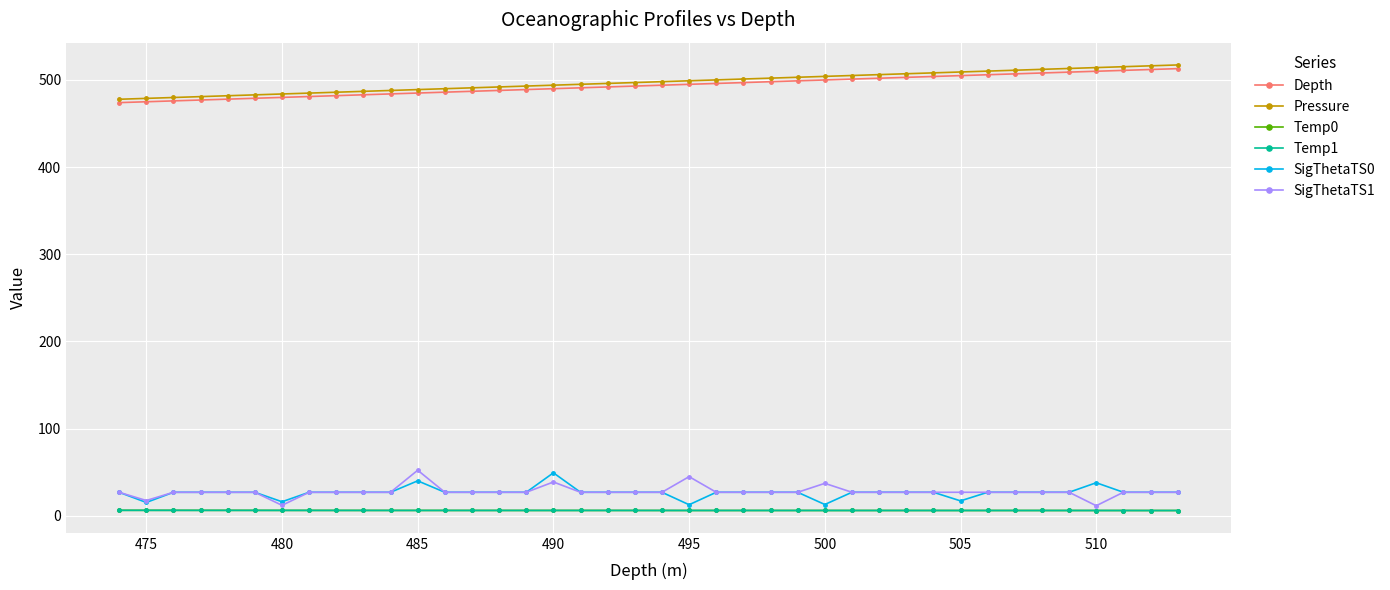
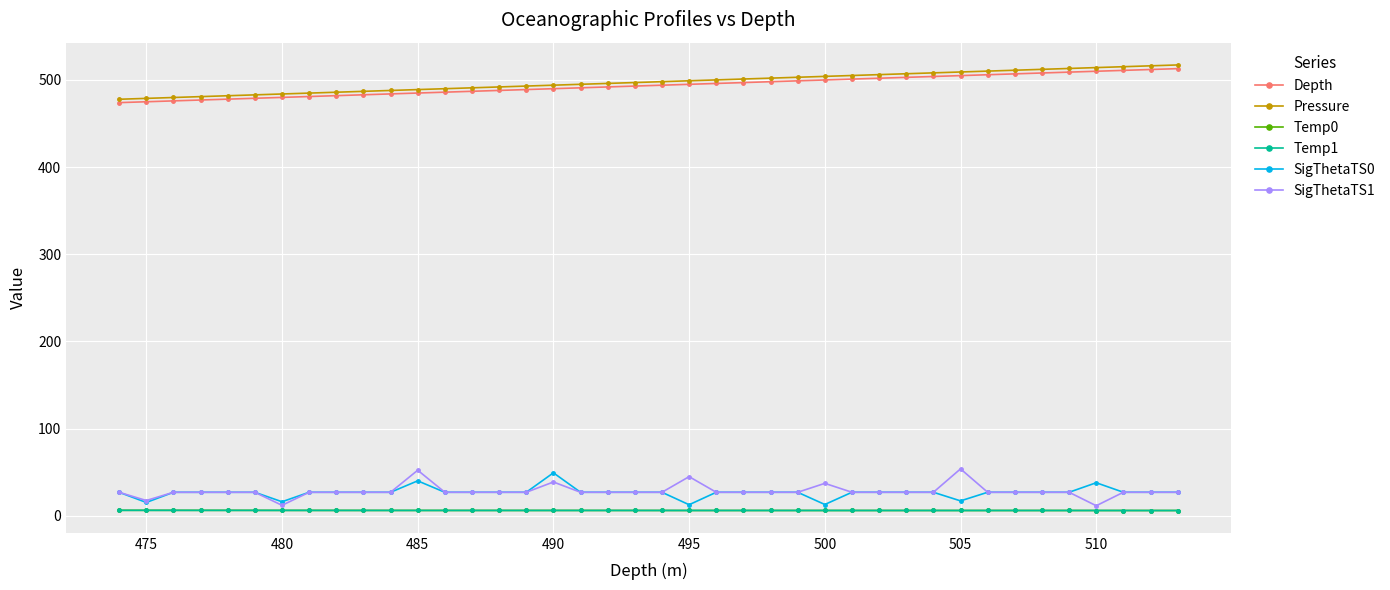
SigThetaTS1, 505: 30 -> 50
